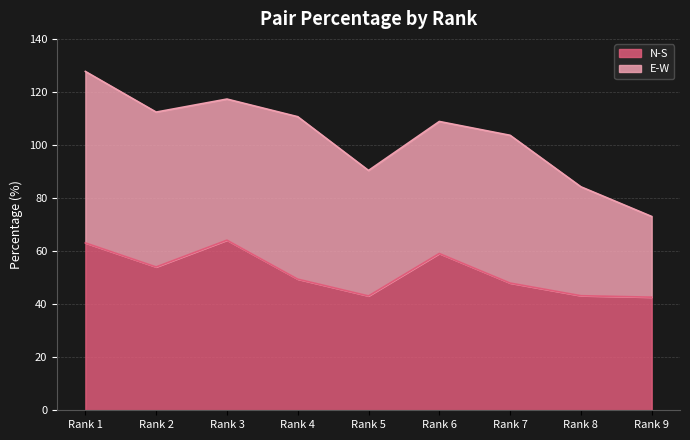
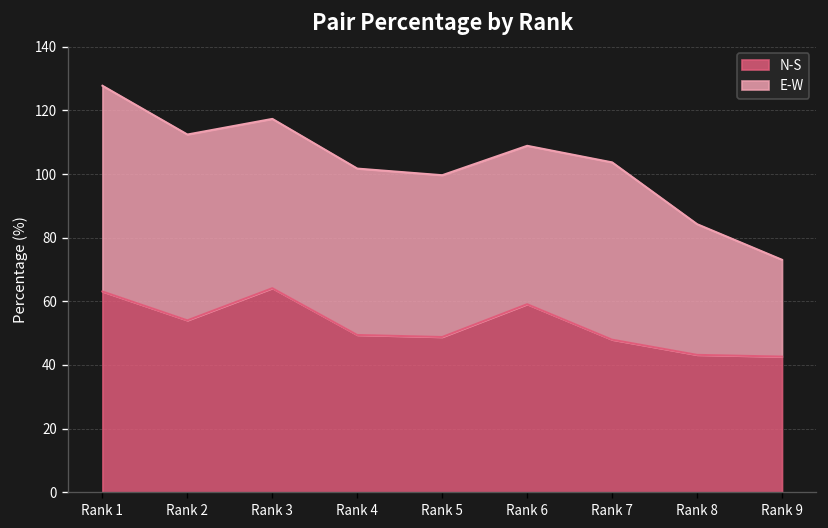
E-W, Rank 4: 61 -> 52
N-S, Rank 5: 43 -> 49
E-W, Rank 5: 47 -> 51
